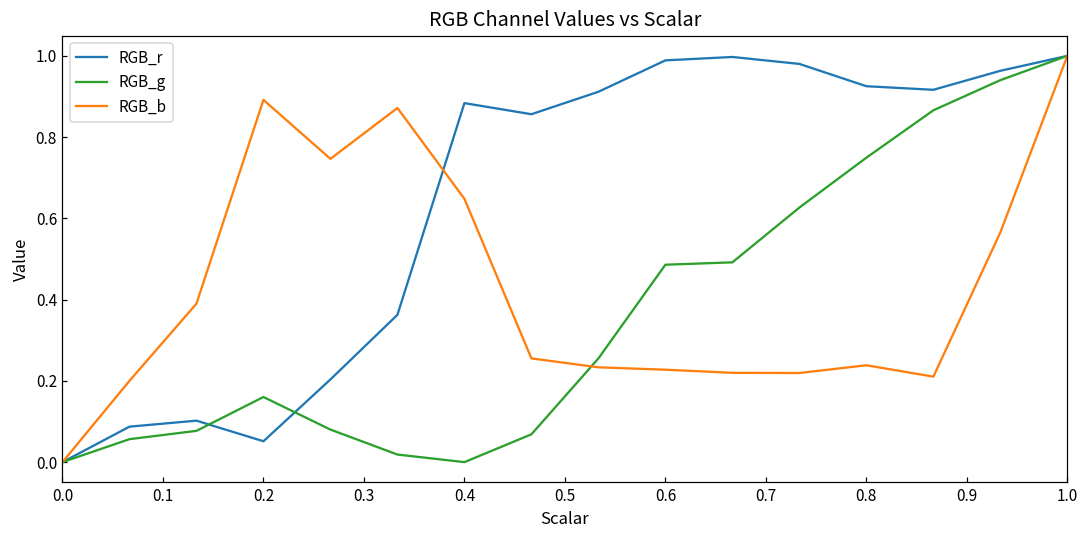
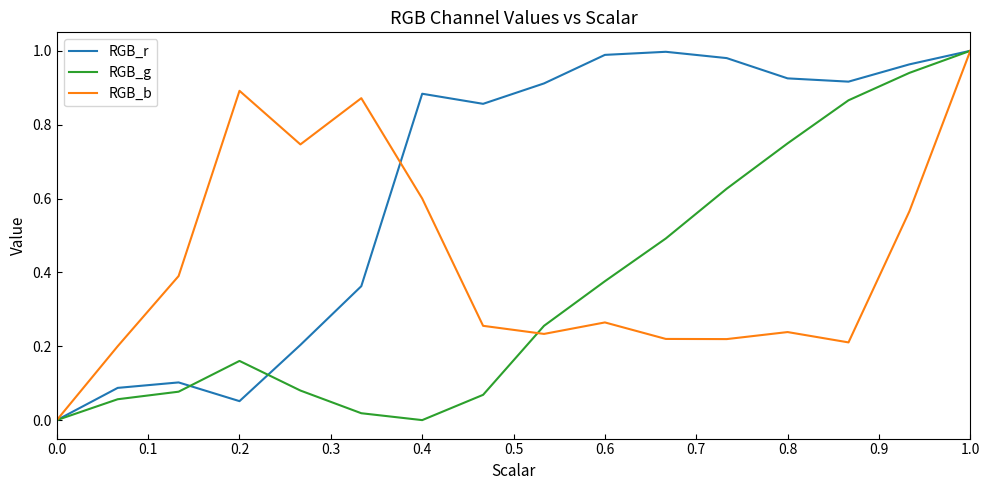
RGB_b, 0.4: 0.65 -> 0.60
RGB_g, 0.6: 0.49 -> 0.38
RGB_b, 0.6: 0.23 -> 0.26
